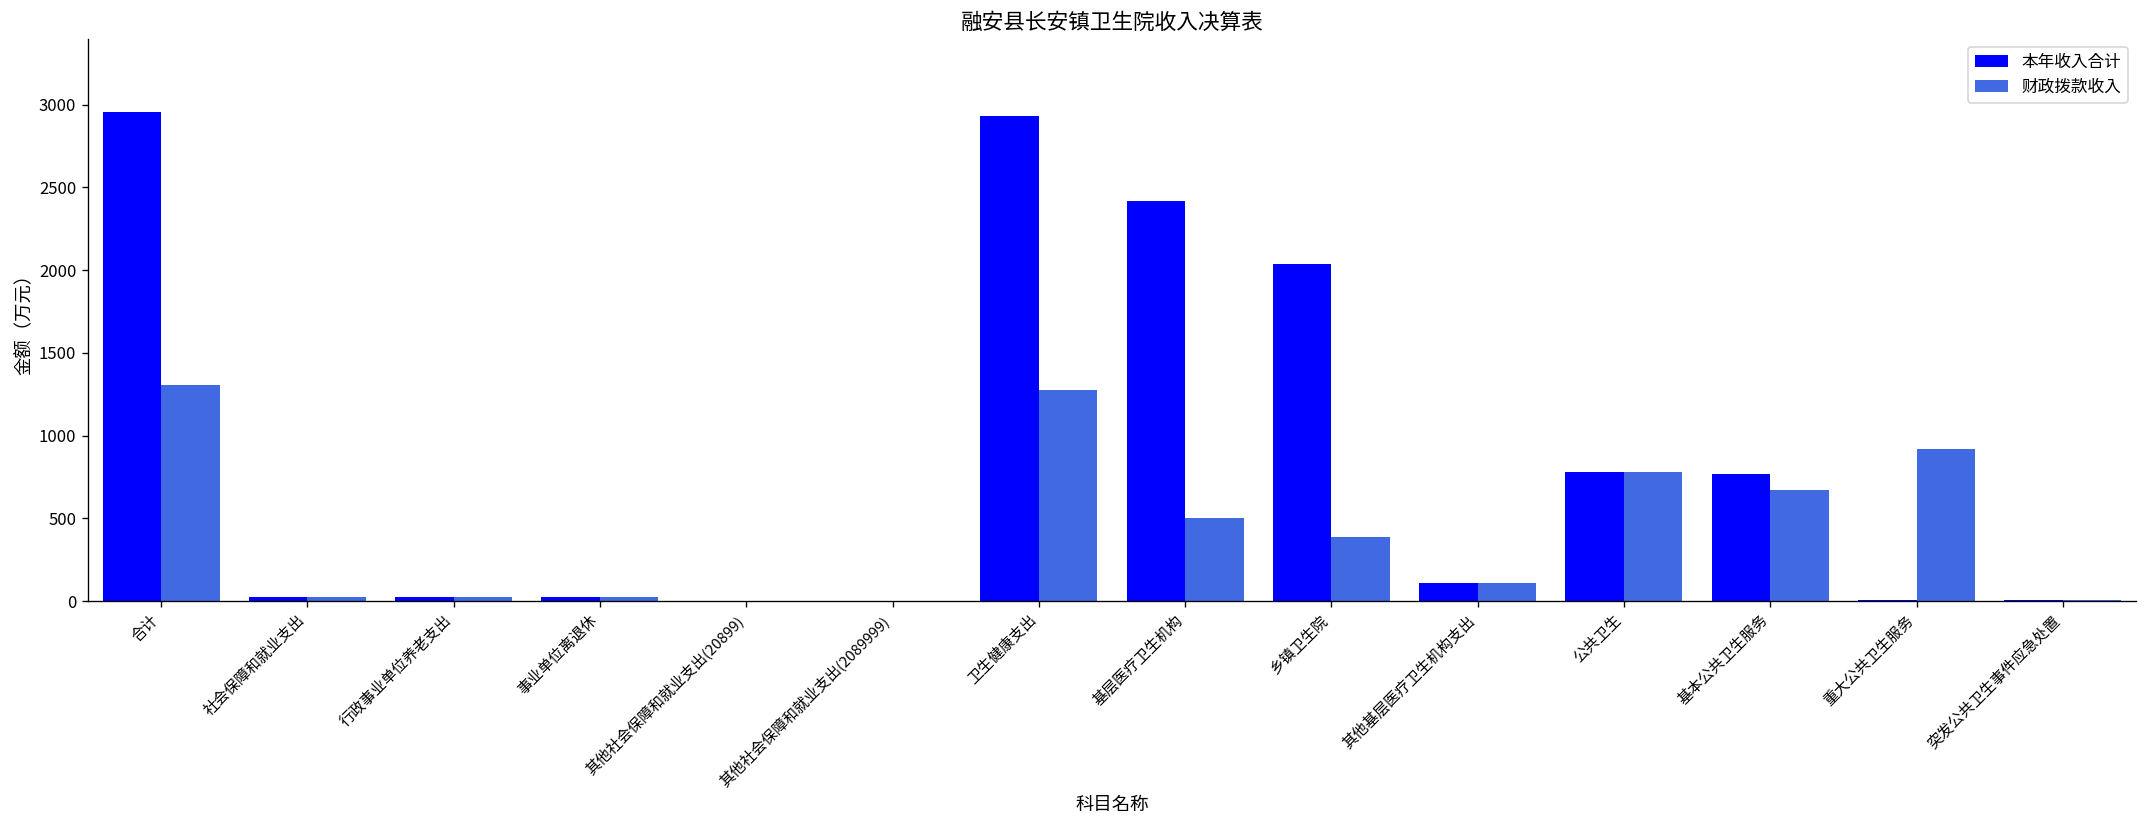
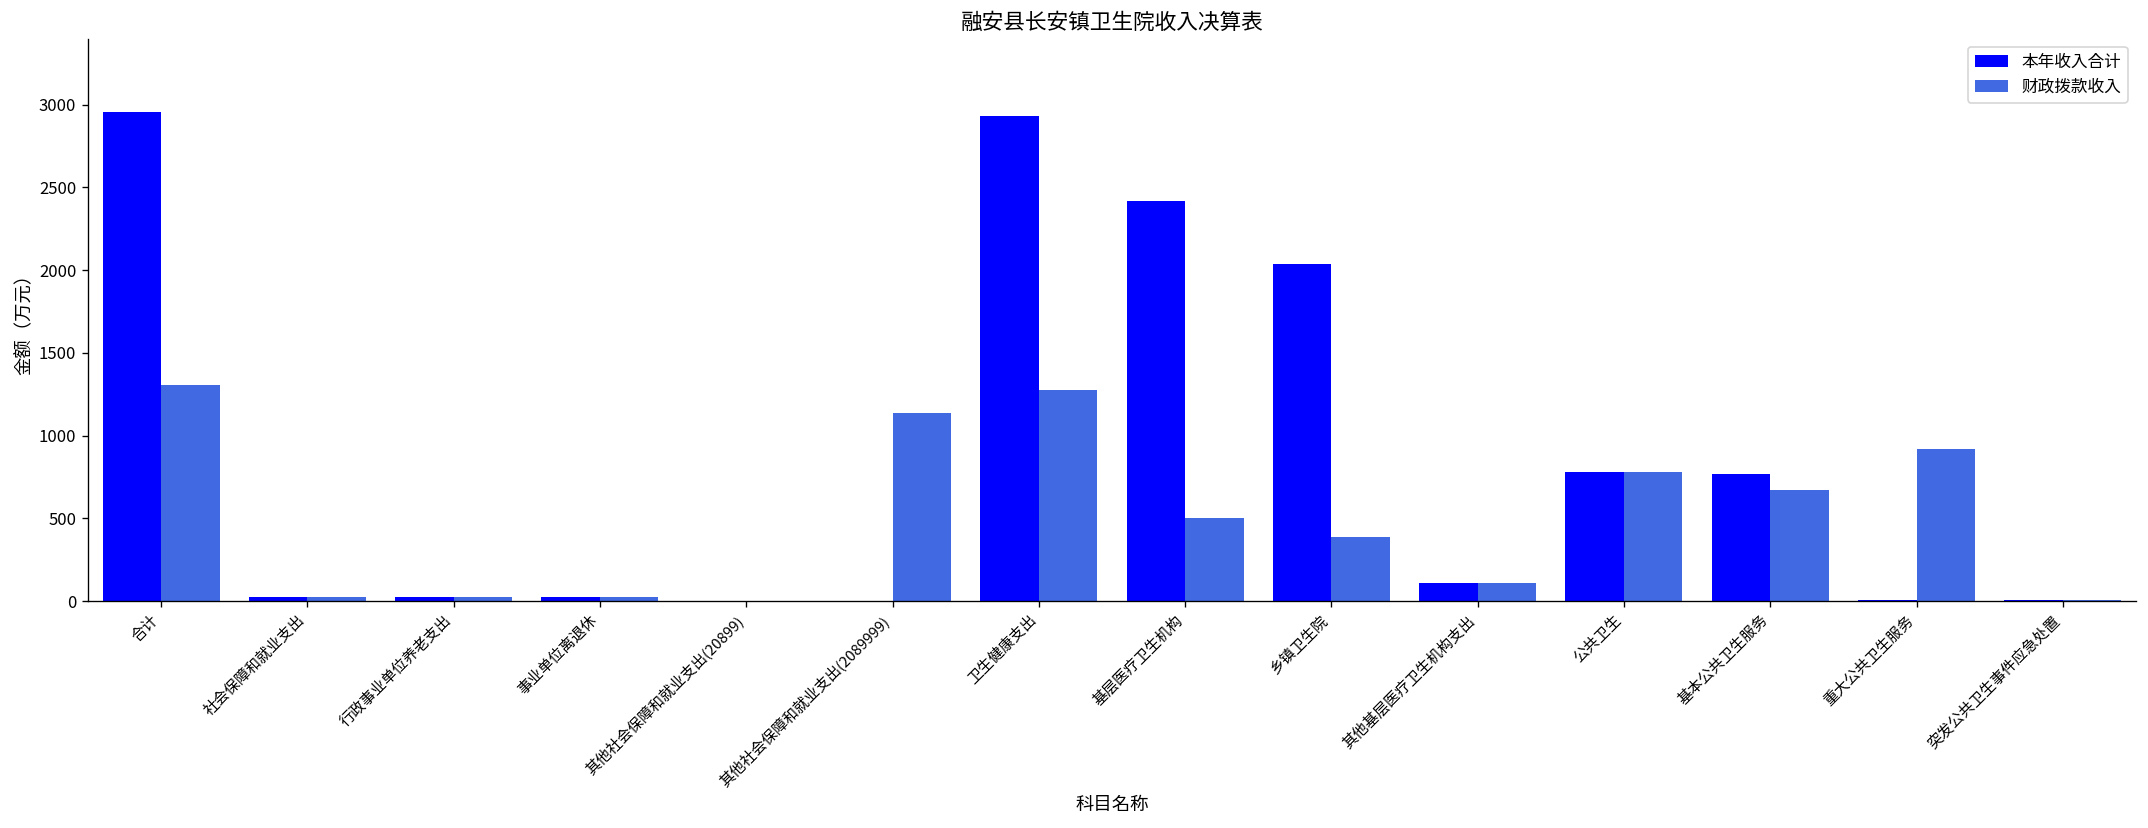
财政拨款收入, 其他社会保障和就业支出(2089999): 0 -> 1140
